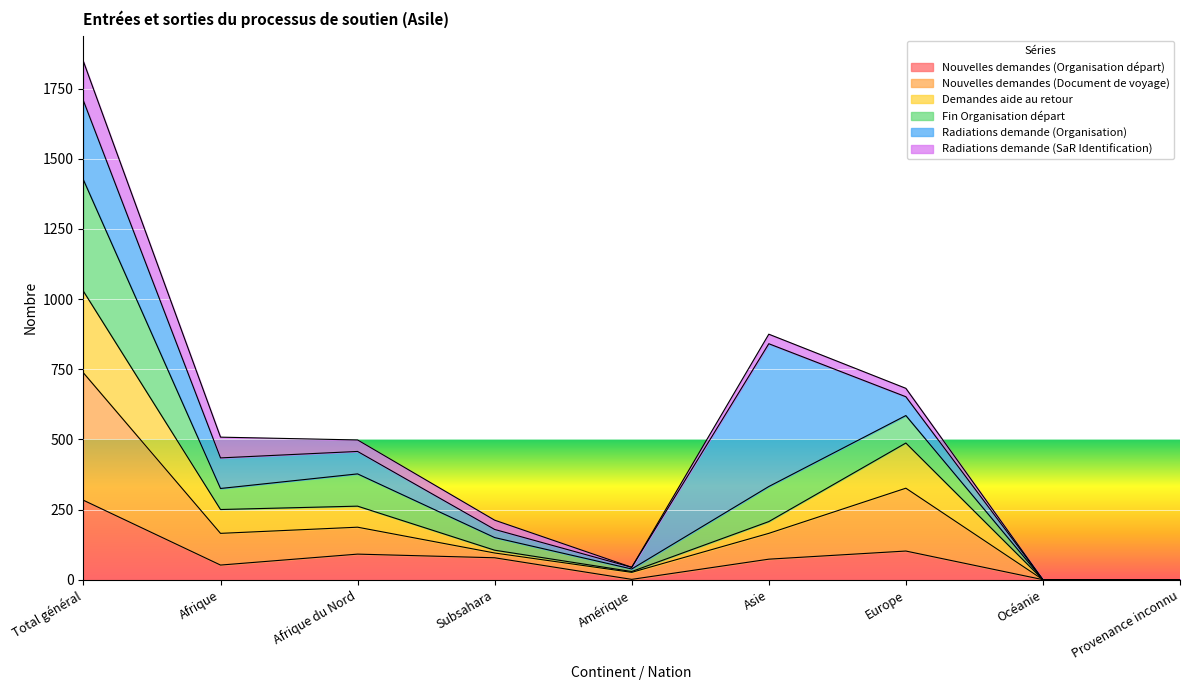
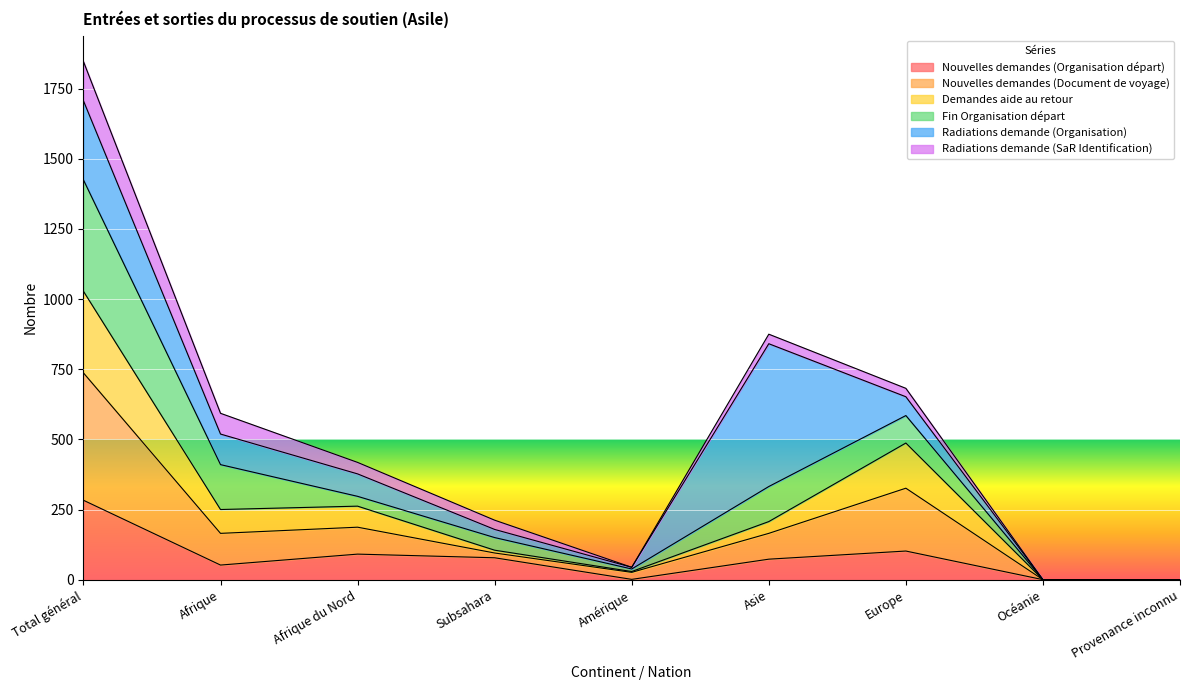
Fin Organisation départ, Afrique: 80 -> 160
Fin Organisation départ, Afrique du Nord: 120 -> 40
